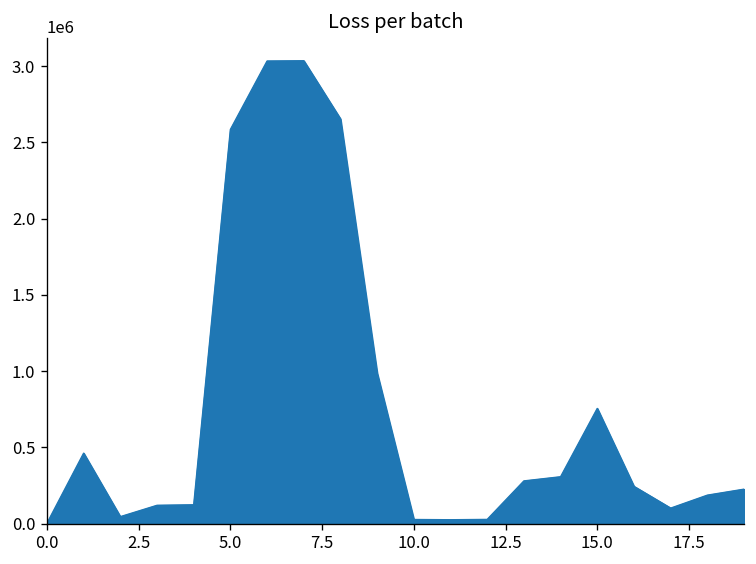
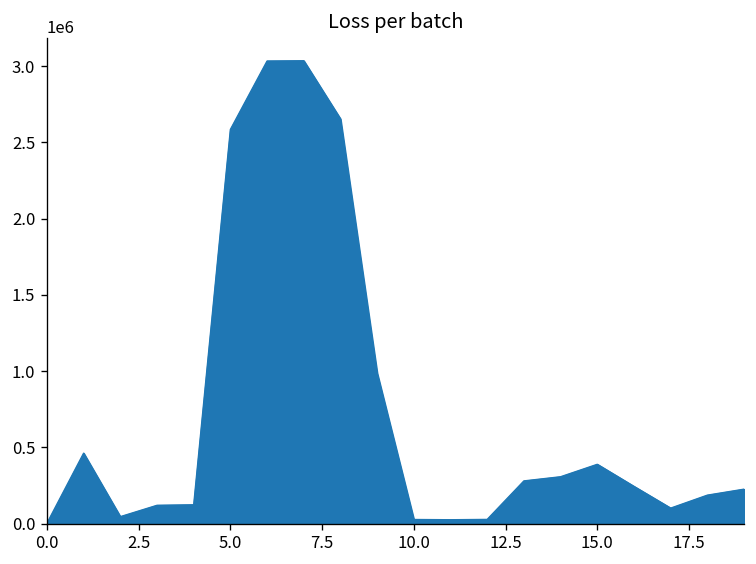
15.0: 760000 -> 390000
